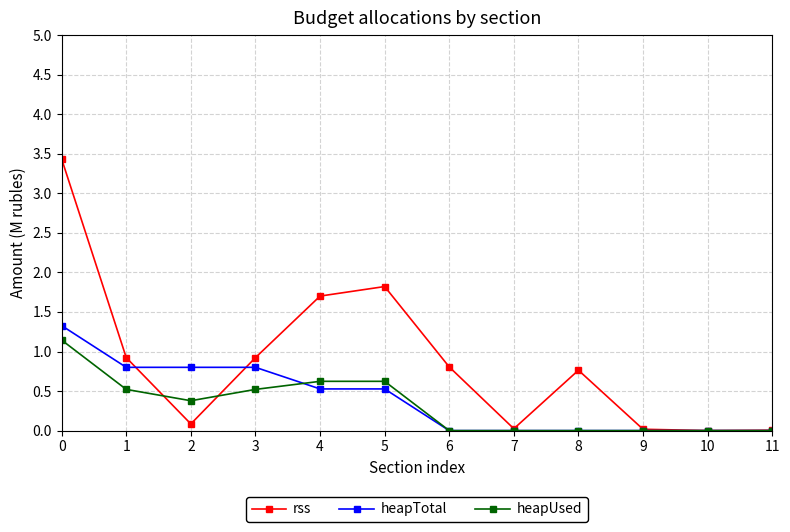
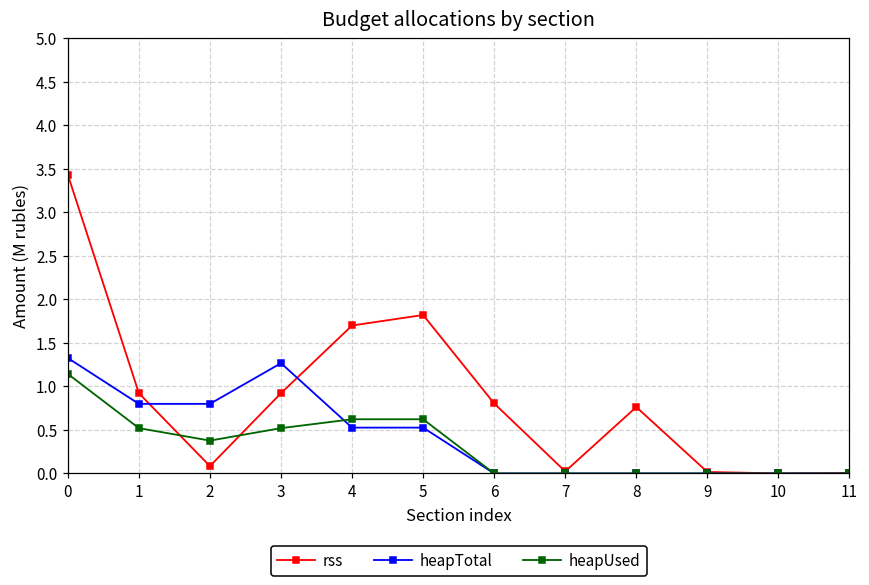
heapTotal, 3: 0.8 -> 1.3
